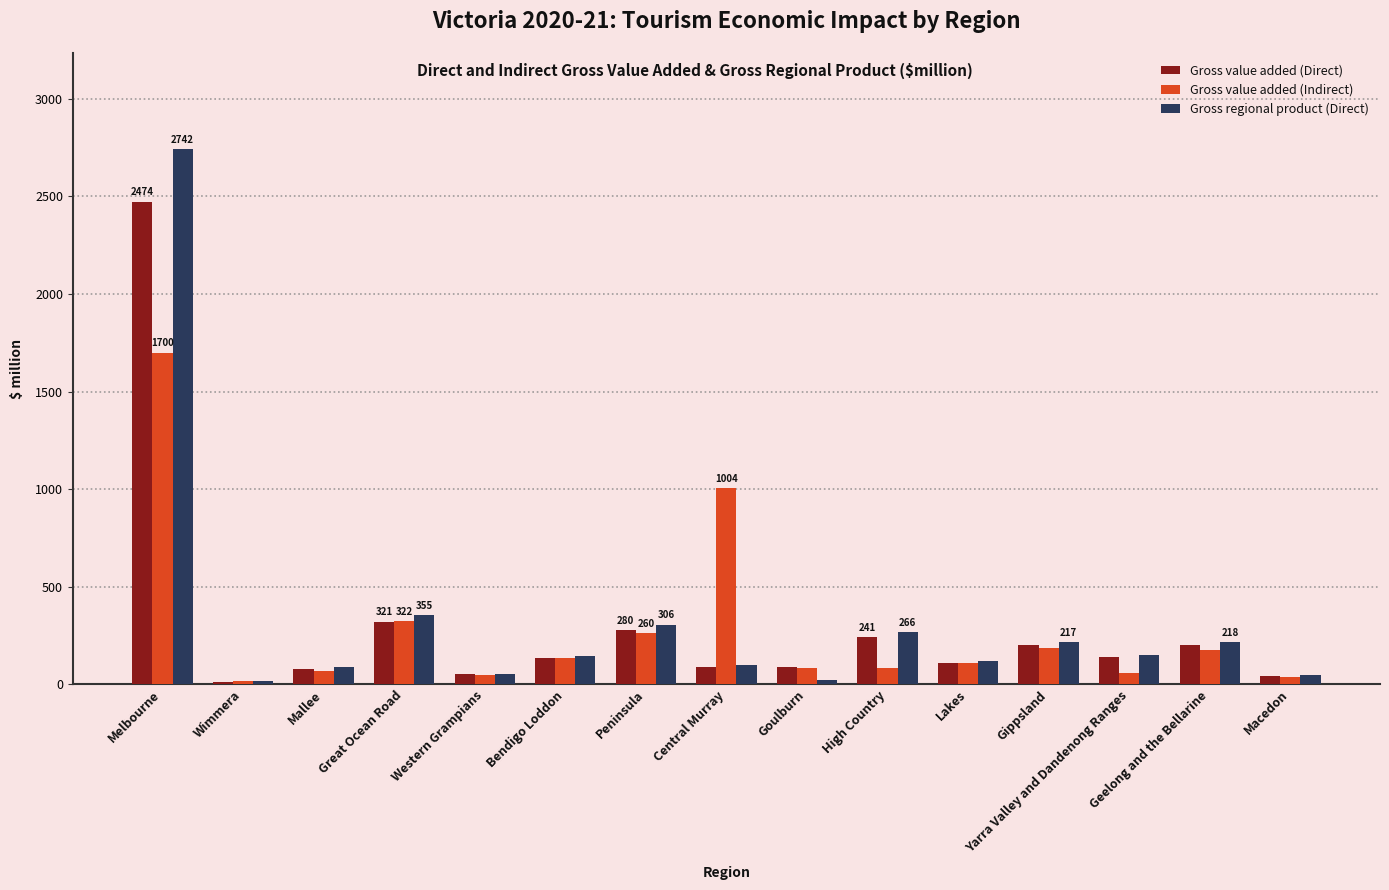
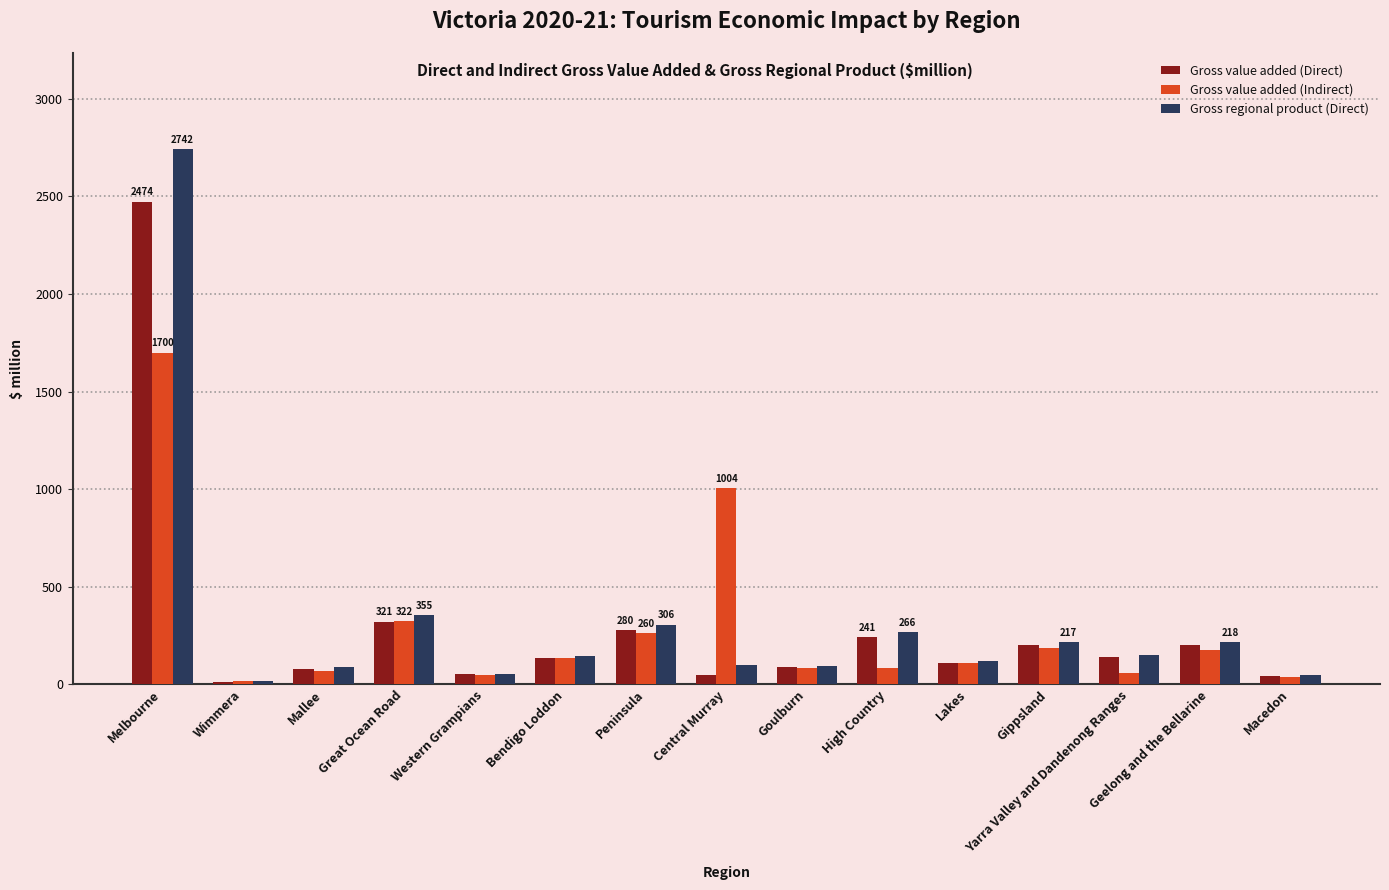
Gross value added (Direct), Central Murray: 90 -> 40
Gross regional product (Direct), Goulburn: 20 -> 100
